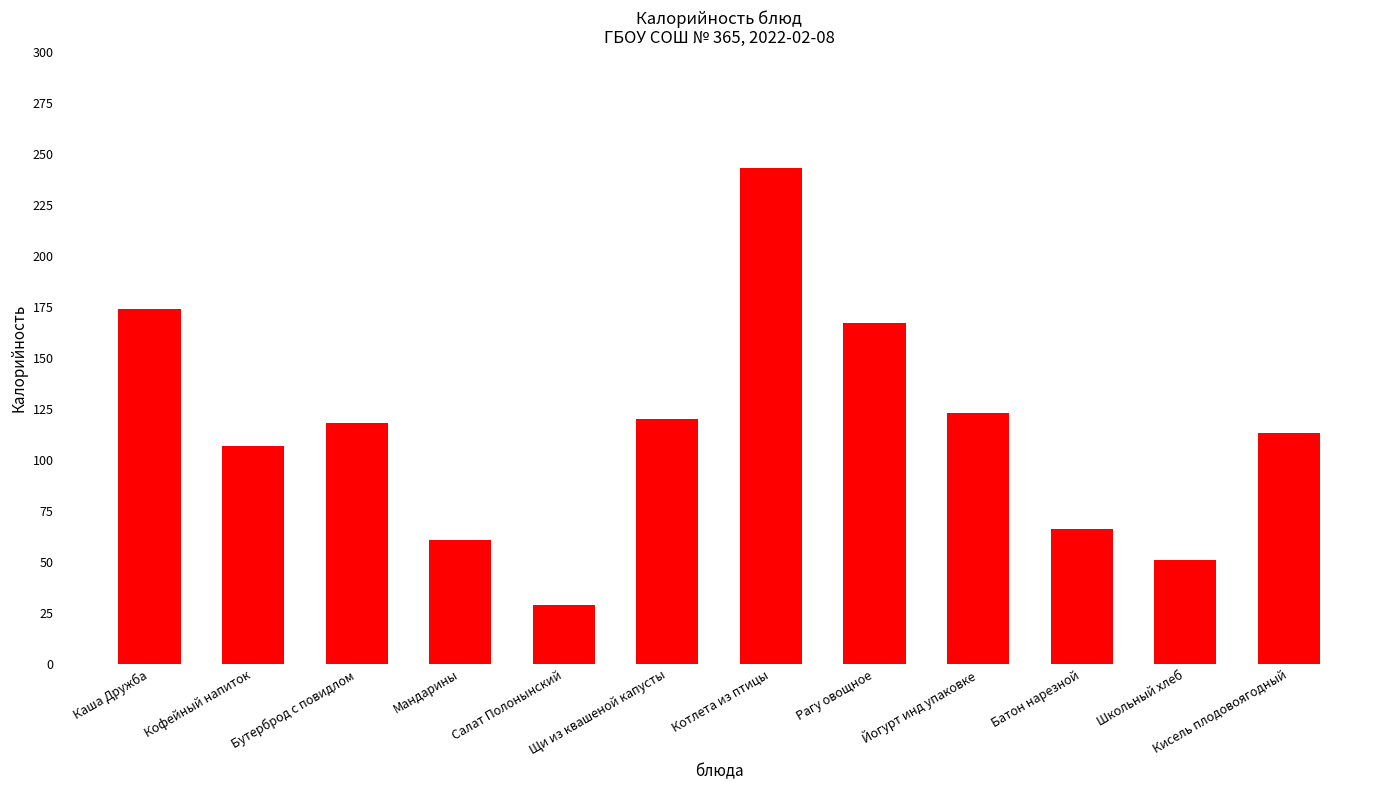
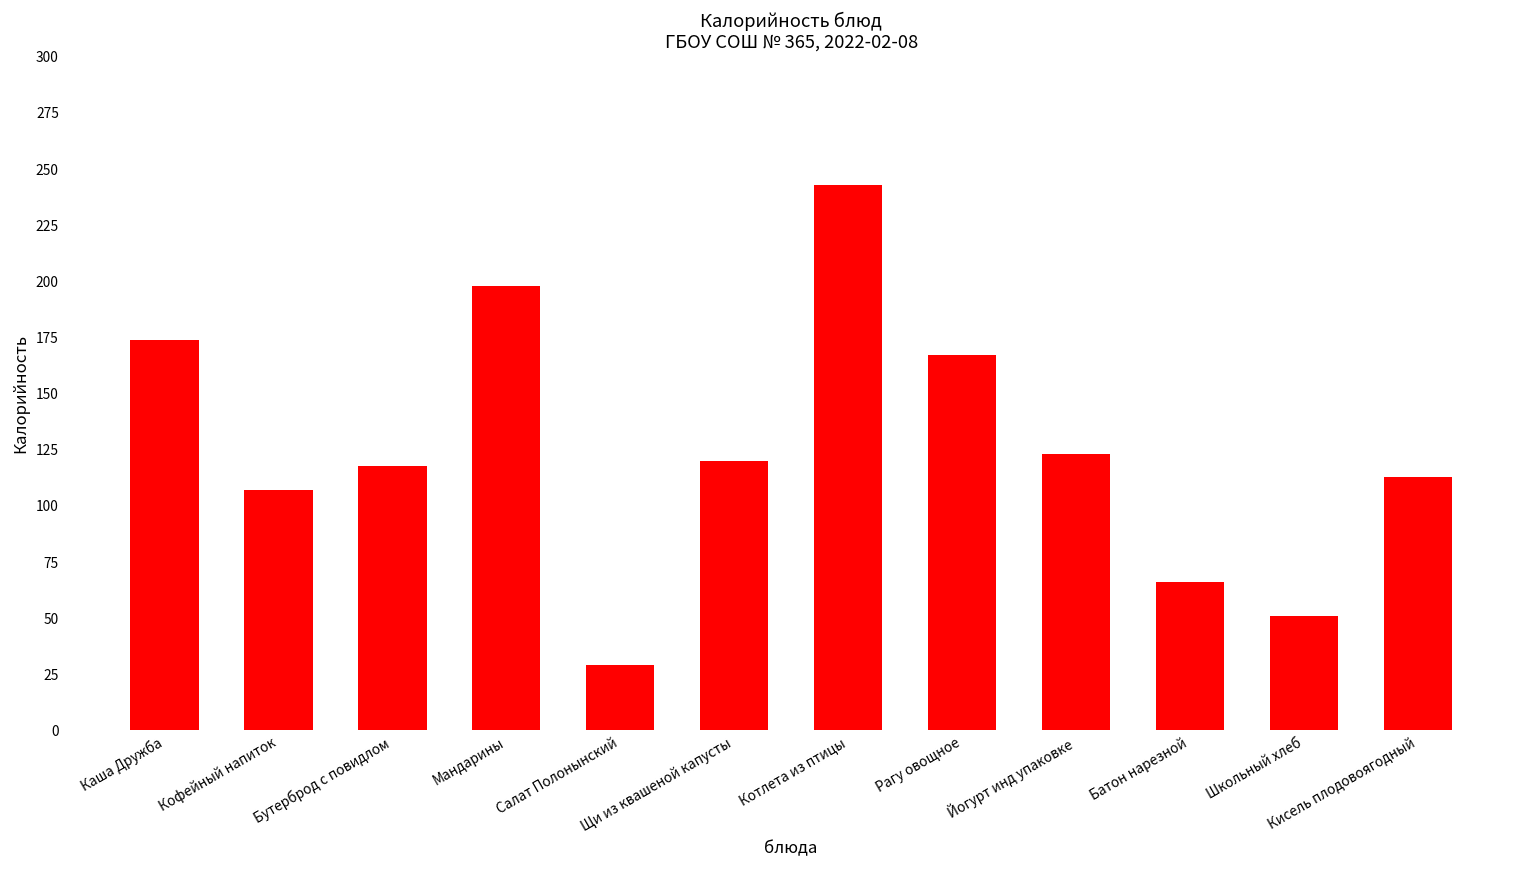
Мандарины: 61 -> 198
